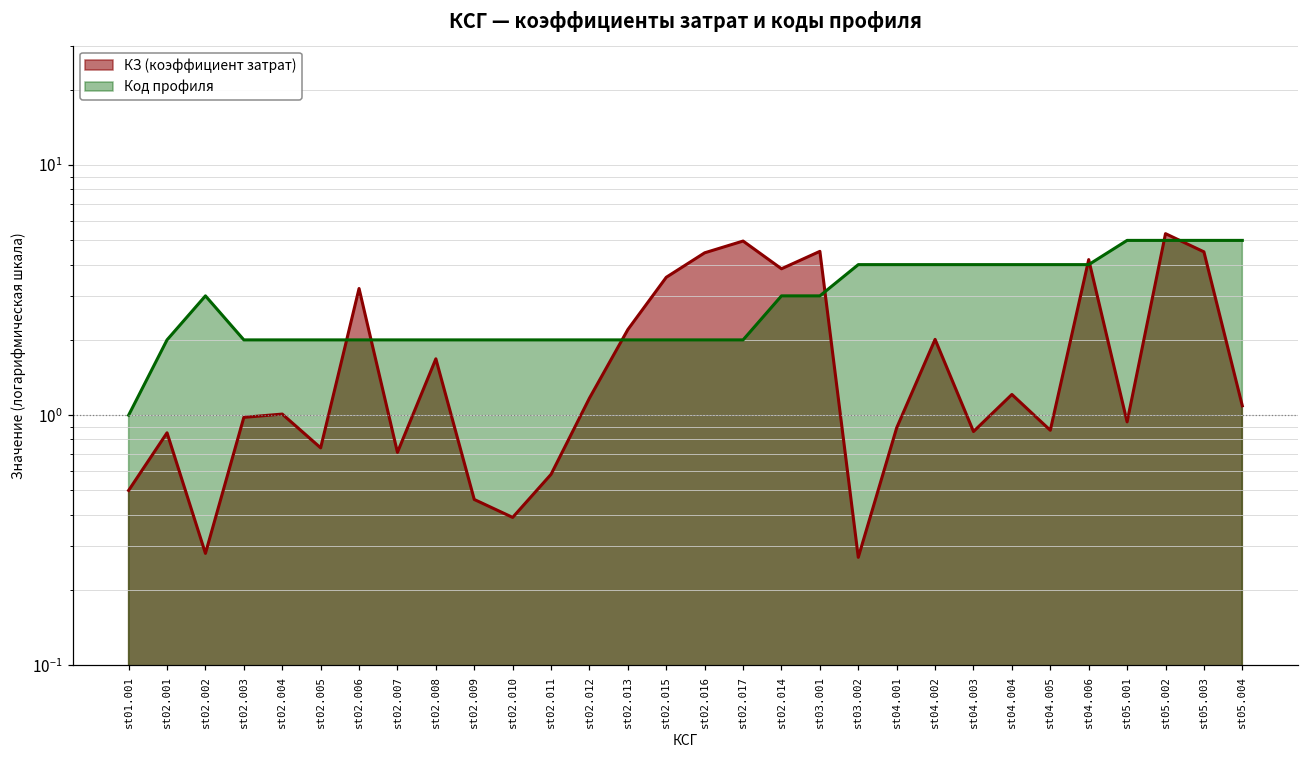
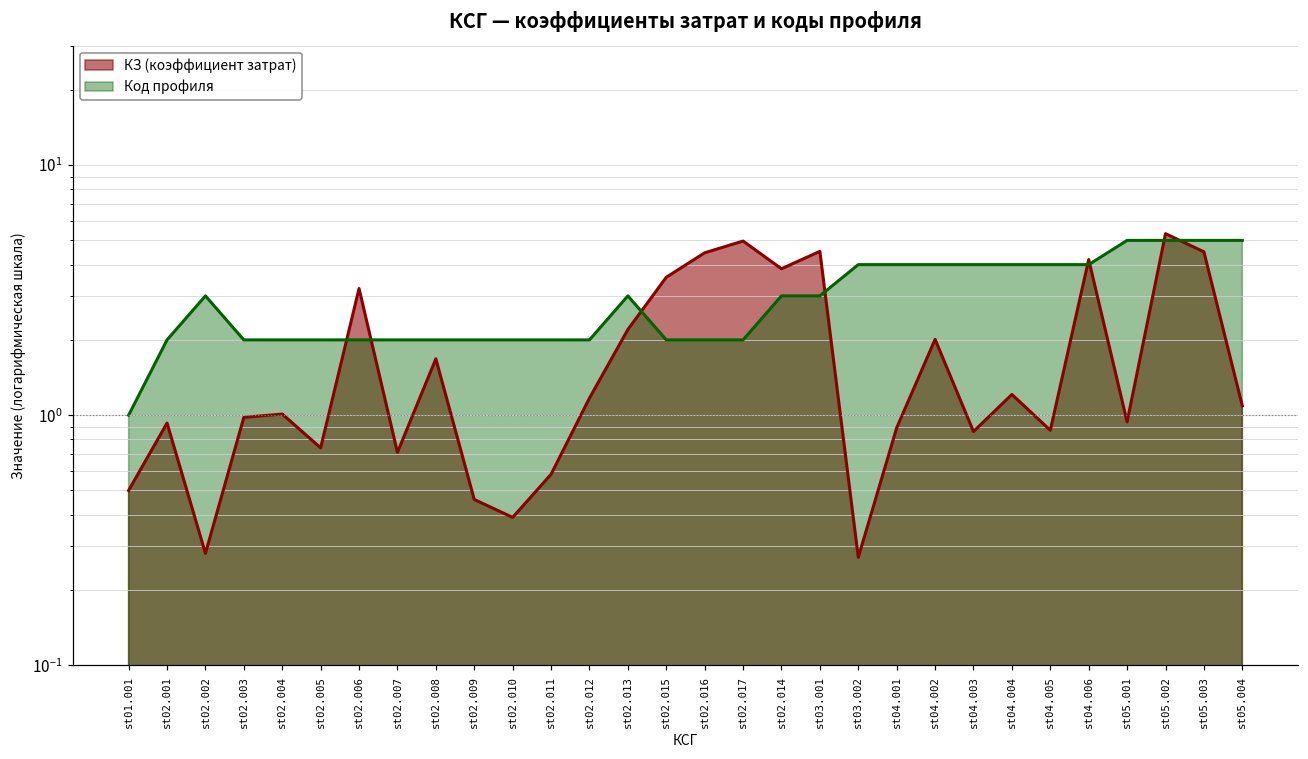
КЗ (коэффициент затрат), st02.001: 0.85 -> 0.93
Код профиля, st02.013: 2 -> 3
